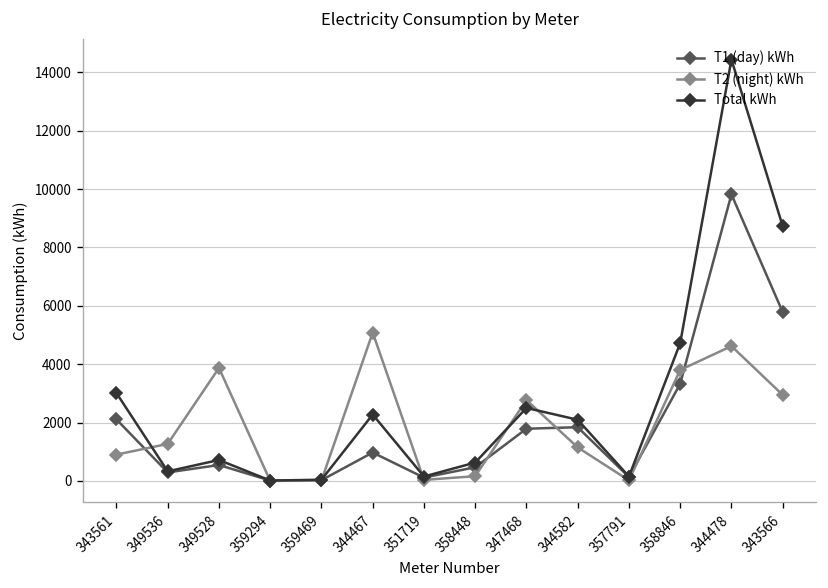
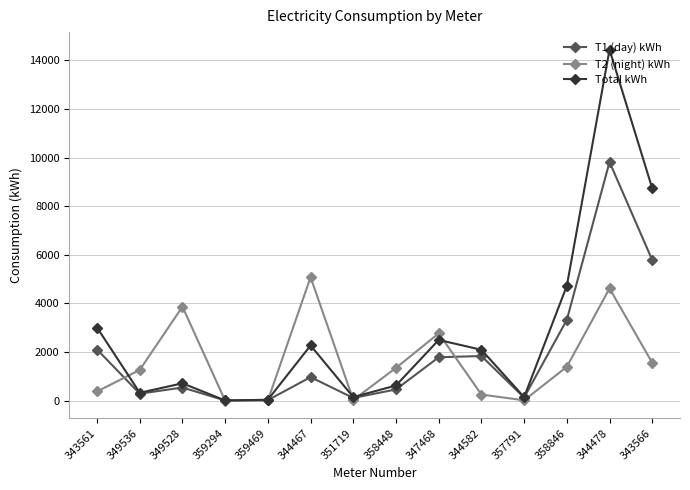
T2 (night) kWh, 343561: 900 -> 400
T2 (night) kWh, 358448: 200 -> 1400
T2 (night) kWh, 344582: 1100 -> 300
T2 (night) kWh, 358846: 3800 -> 1400
T2 (night) kWh, 343566: 2900 -> 1600
